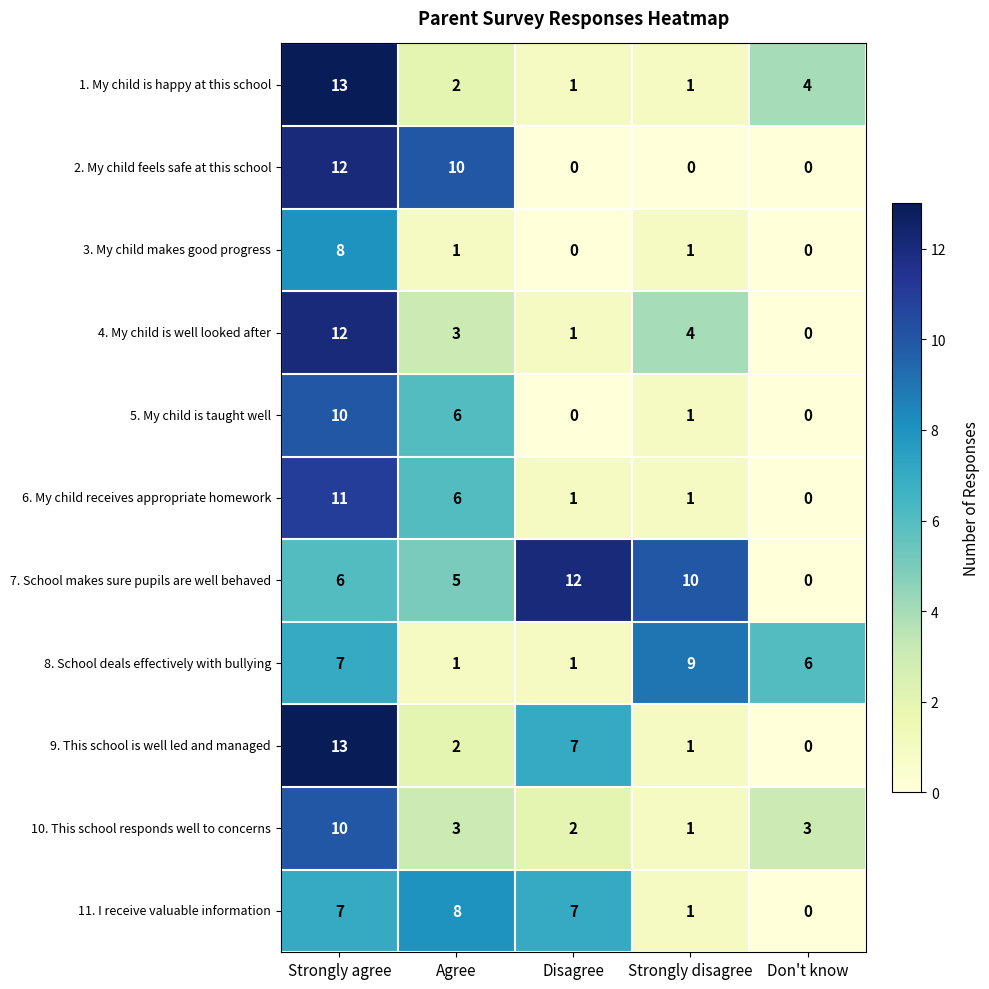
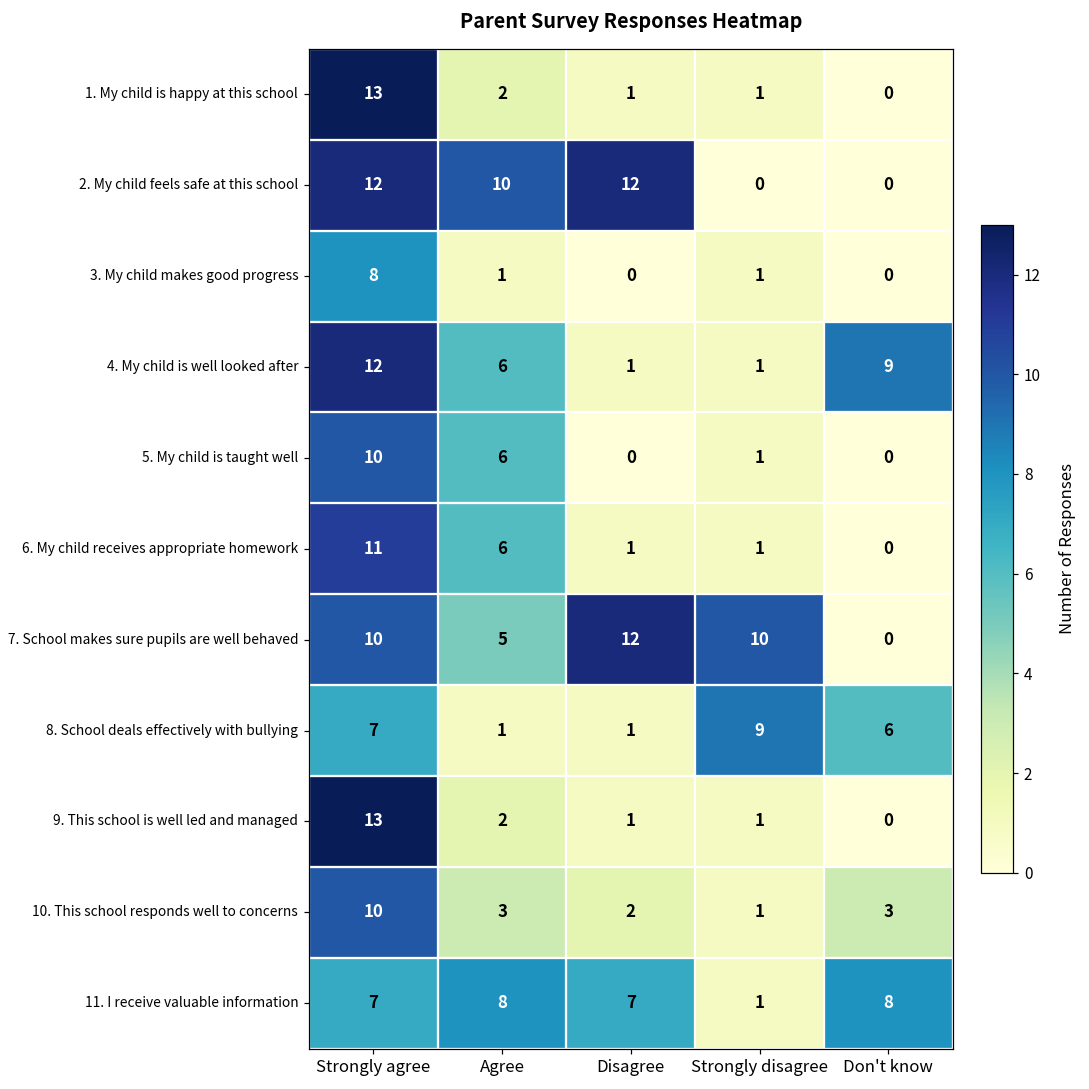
1. My child is happy at this school, Don't know: 4 -> 0
2. My child feels safe at this school, Disagree: 0 -> 12
4. My child is well looked after, Agree: 3 -> 6
4. My child is well looked after, Strongly disagree: 4 -> 1
4. My child is well looked after, Don't know: 0 -> 9
7. School makes sure pupils are well behaved, Strongly agree: 6 -> 10
9. This school is well led and managed, Disagree: 7 -> 1
11. I receive valuable information, Don't know: 0 -> 8
